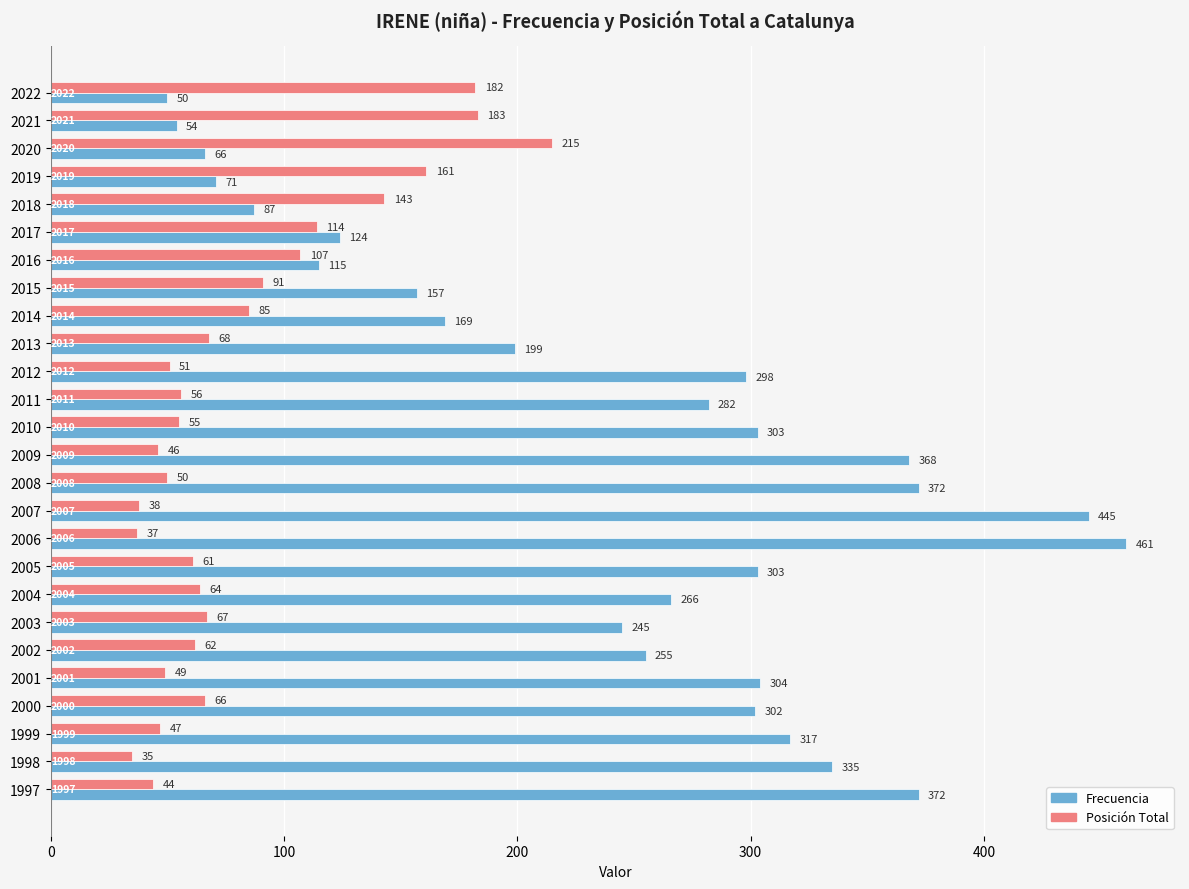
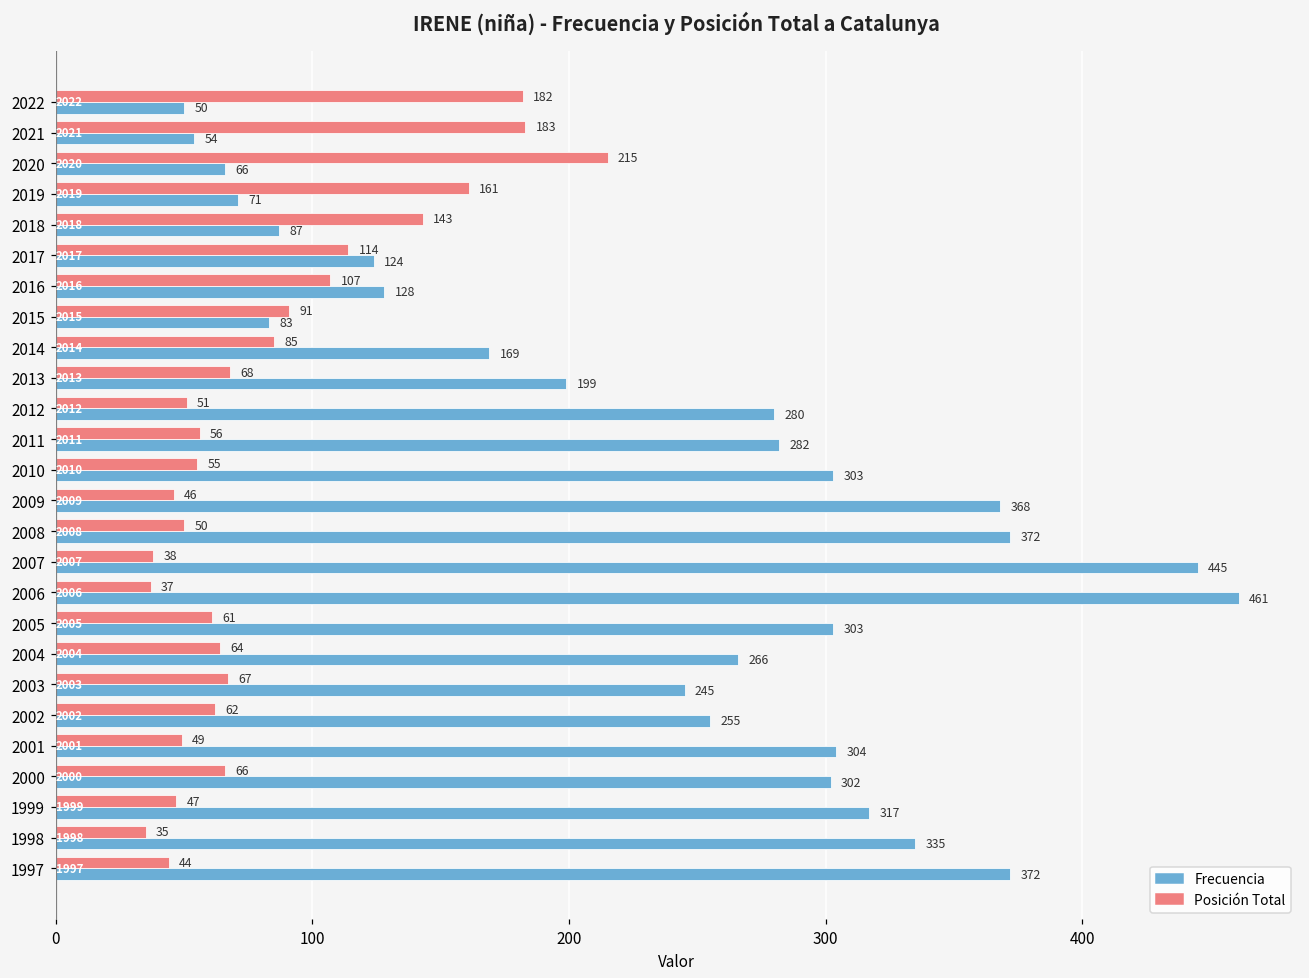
Frecuencia, 2016: 115 -> 128
Frecuencia, 2015: 157 -> 83
Frecuencia, 2012: 298 -> 280
